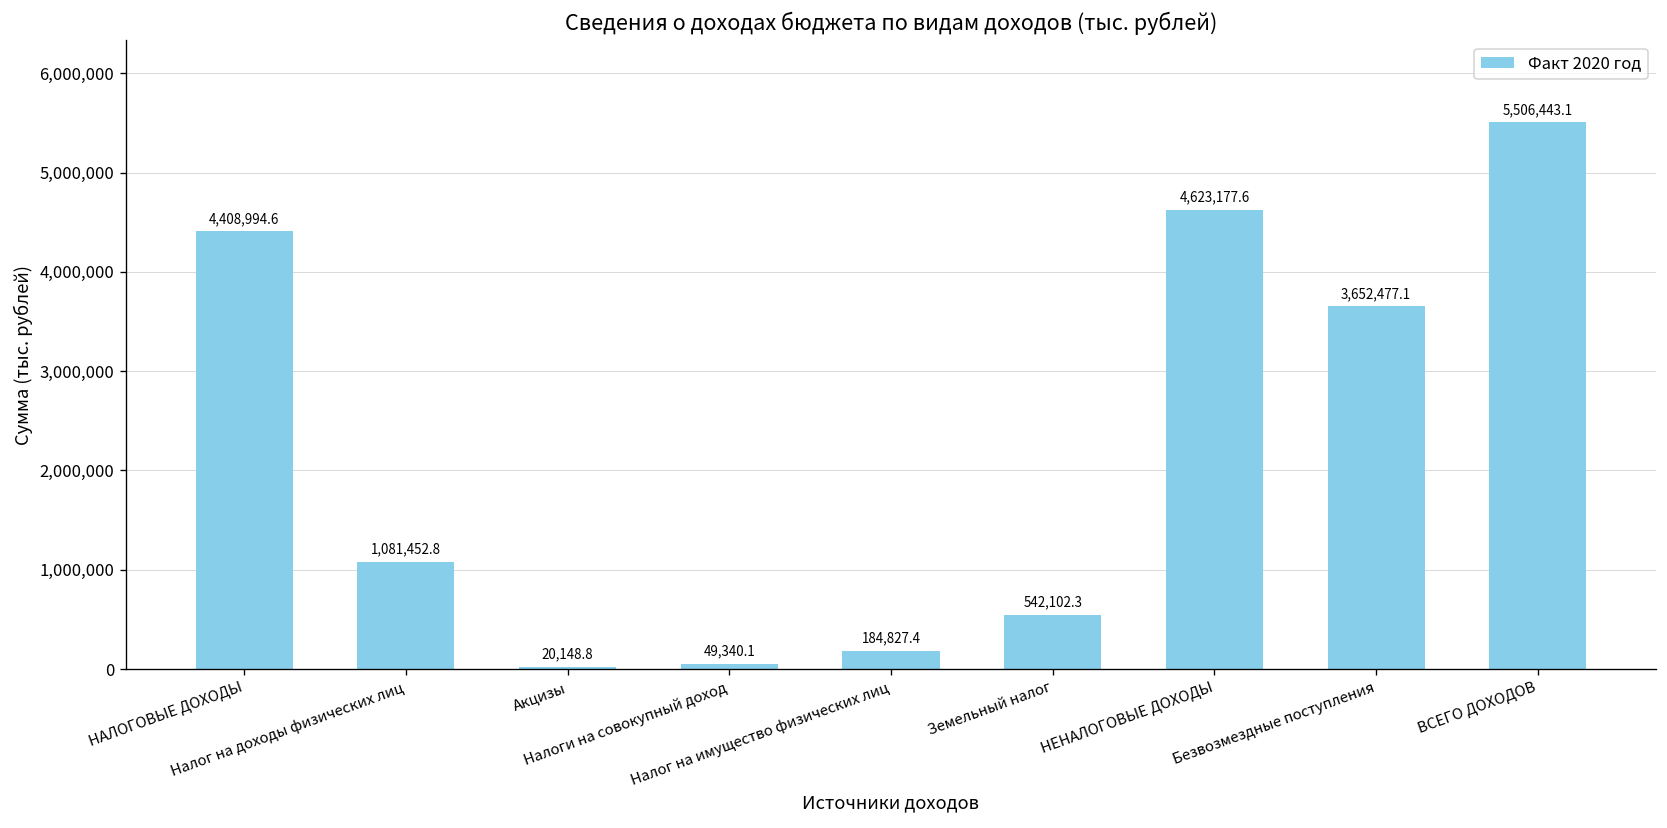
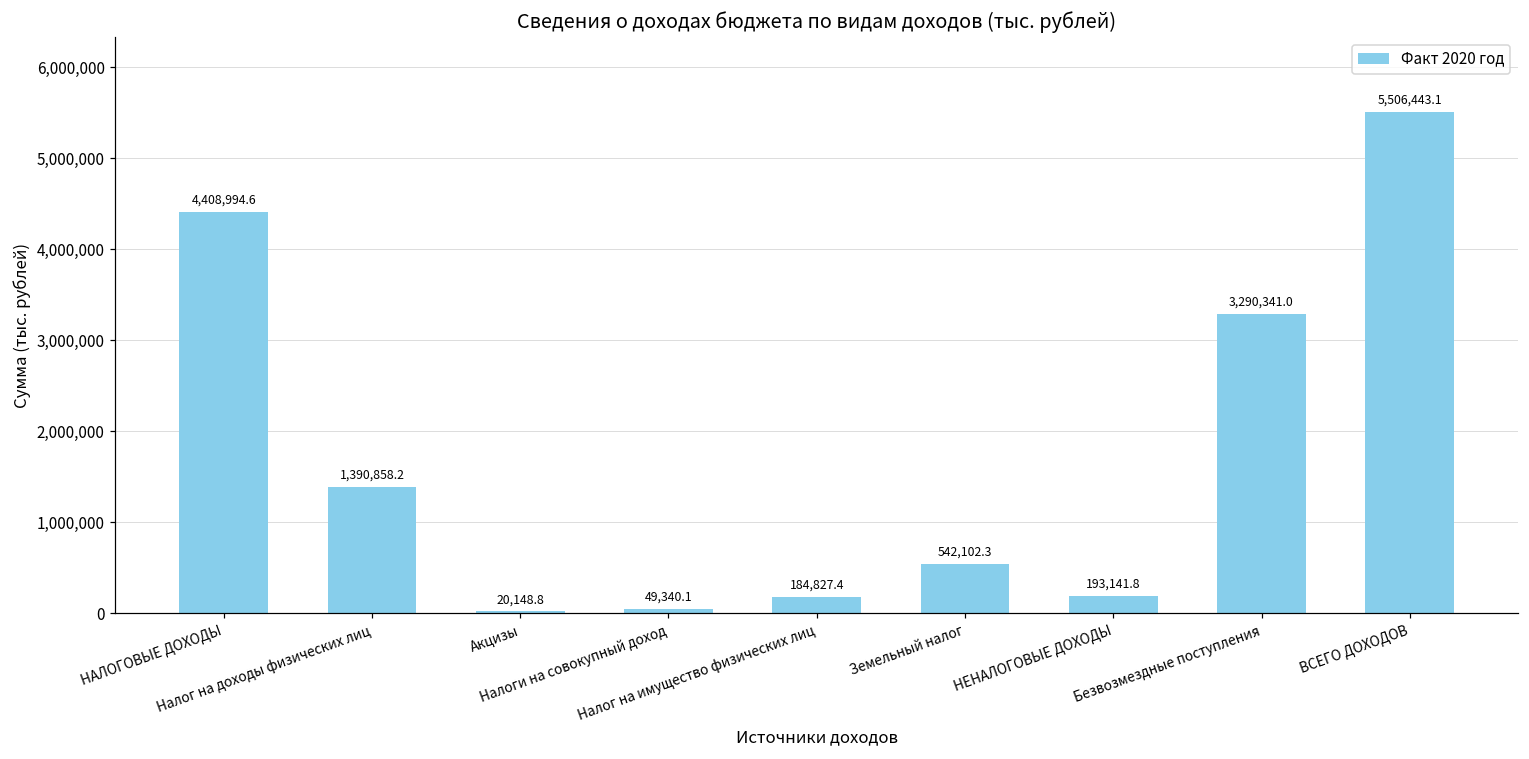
Налог на доходы физических лиц: 1,081,452.8 -> 1,390,858.2
НЕНАЛОГОВЫЕ ДОХОДЫ: 4,623,177.6 -> 193,141.8
Безвозмездные поступления: 3,652,477.1 -> 3,290,341.0
